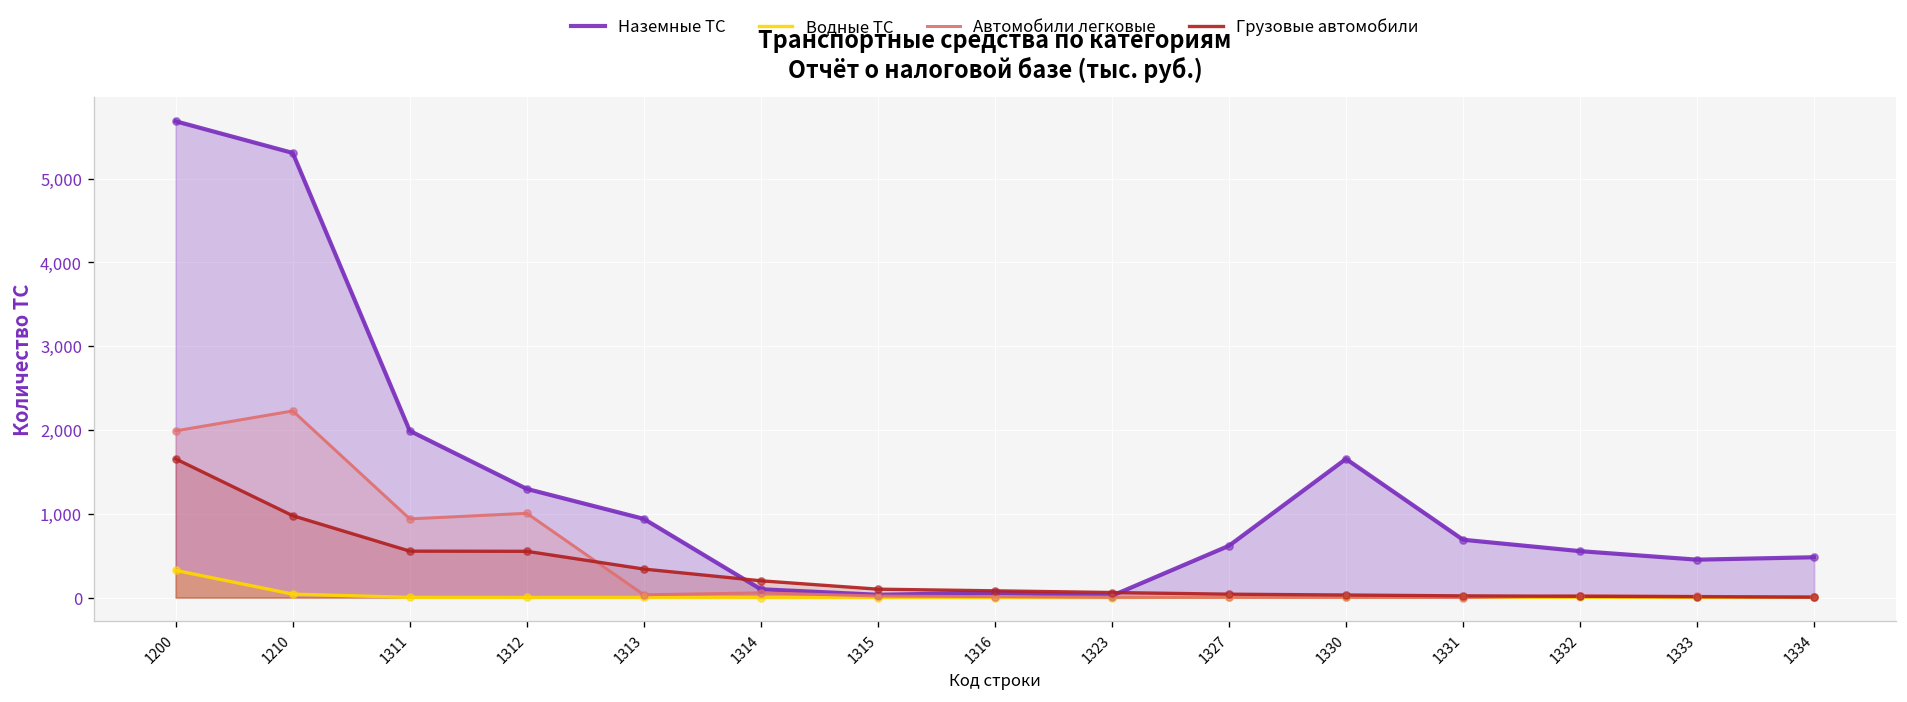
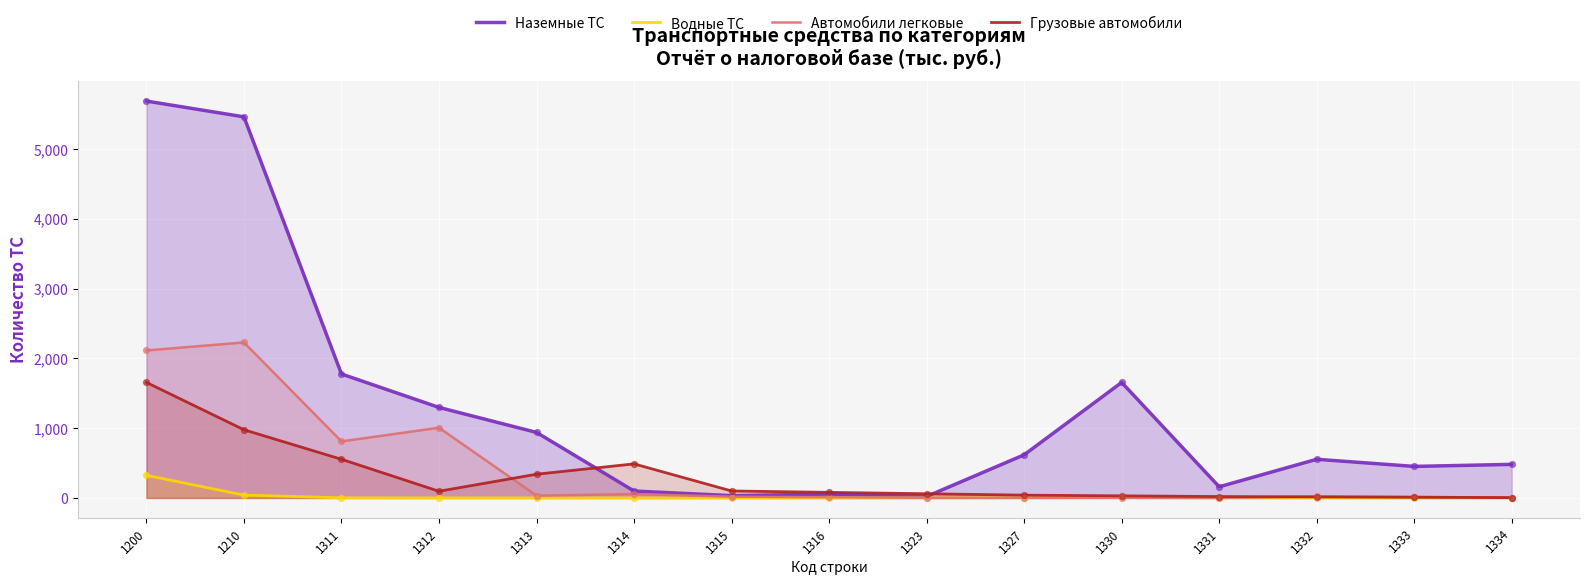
Автомобили легковые, 1200: 2,000 -> 2,100
Наземные ТС, 1210: 5,300 -> 5,500
Наземные ТС, 1311: 2,000 -> 1,800
Автомобили легковые, 1311: 900 -> 800
Грузовые автомобили, 1312: 600 -> 100
Грузовые автомобили, 1314: 200 -> 500
Наземные ТС, 1331: 700 -> 200
